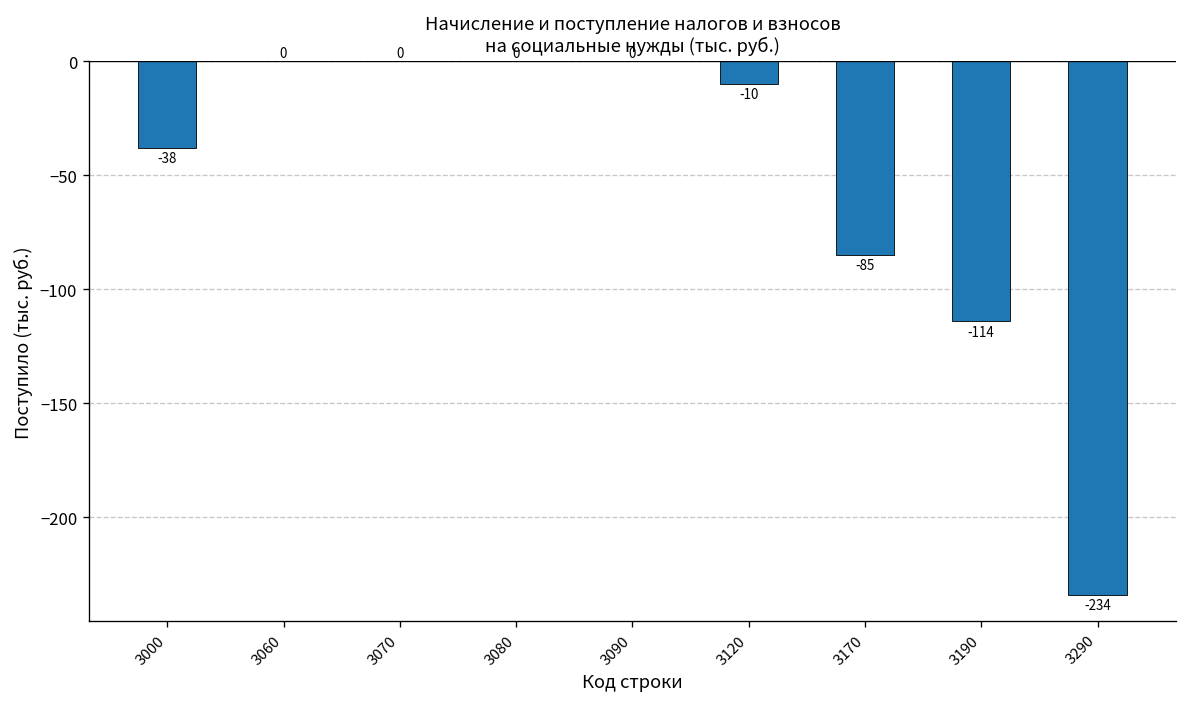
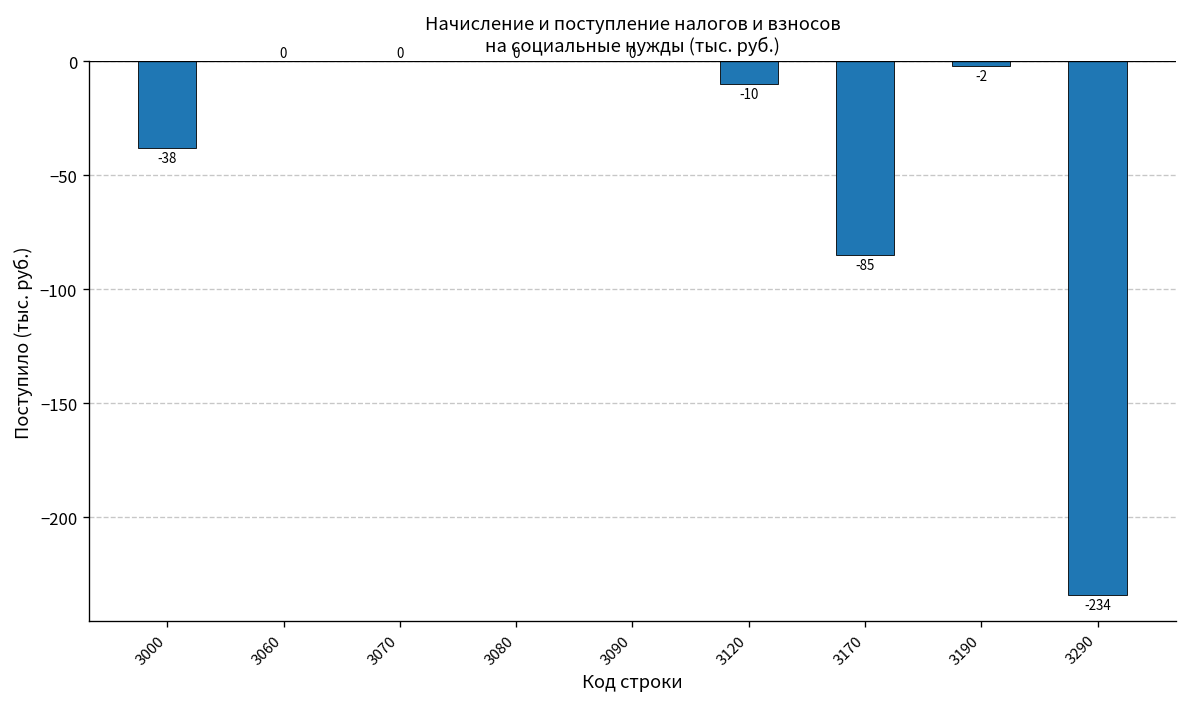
3190: -114 -> -2
